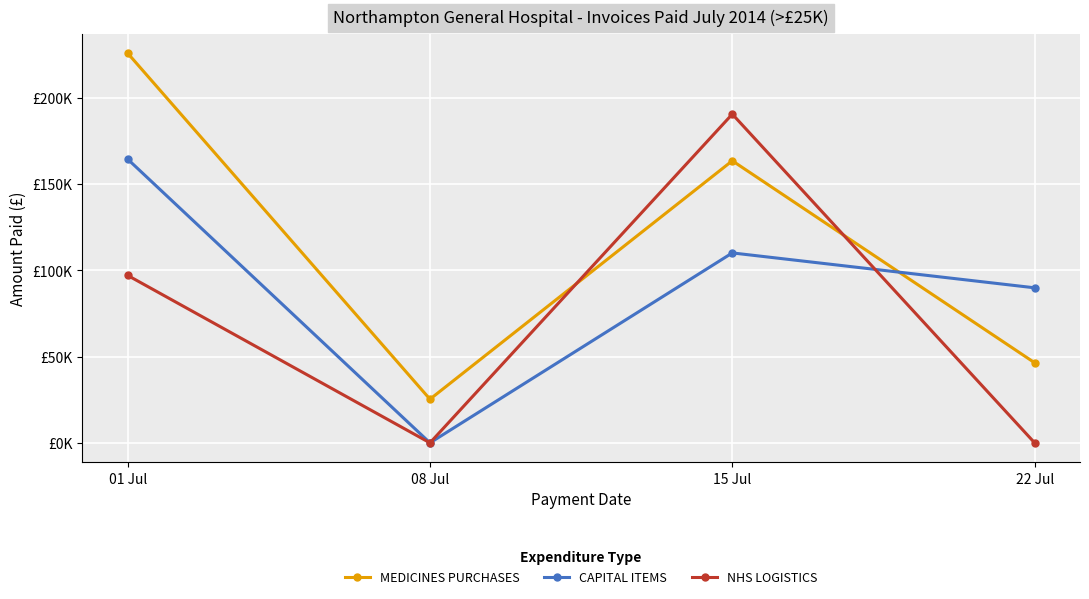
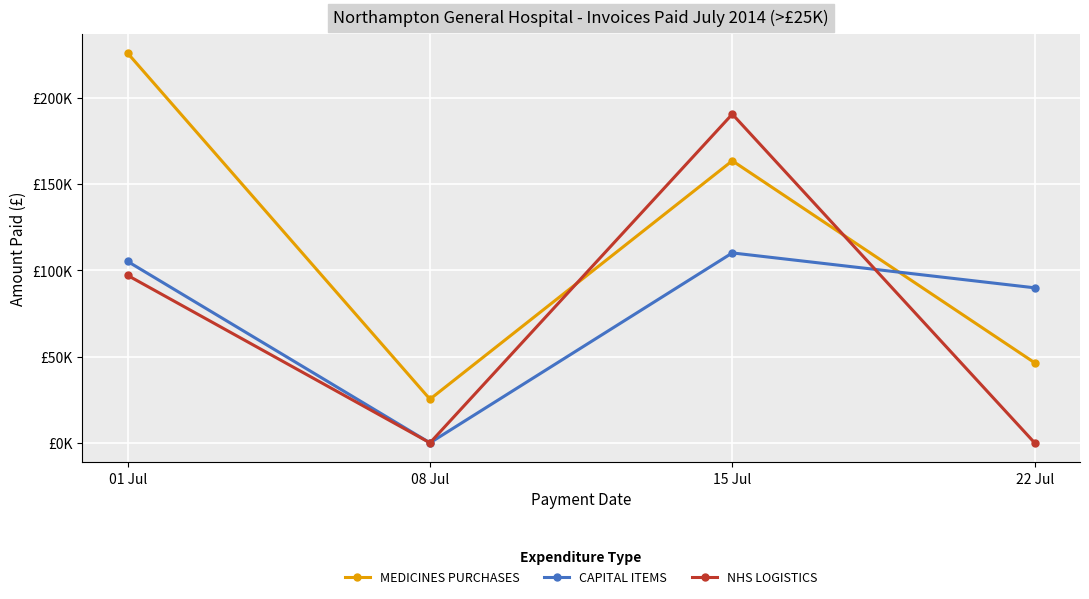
CAPITAL ITEMS, 01 Jul: £165000 -> £105000
